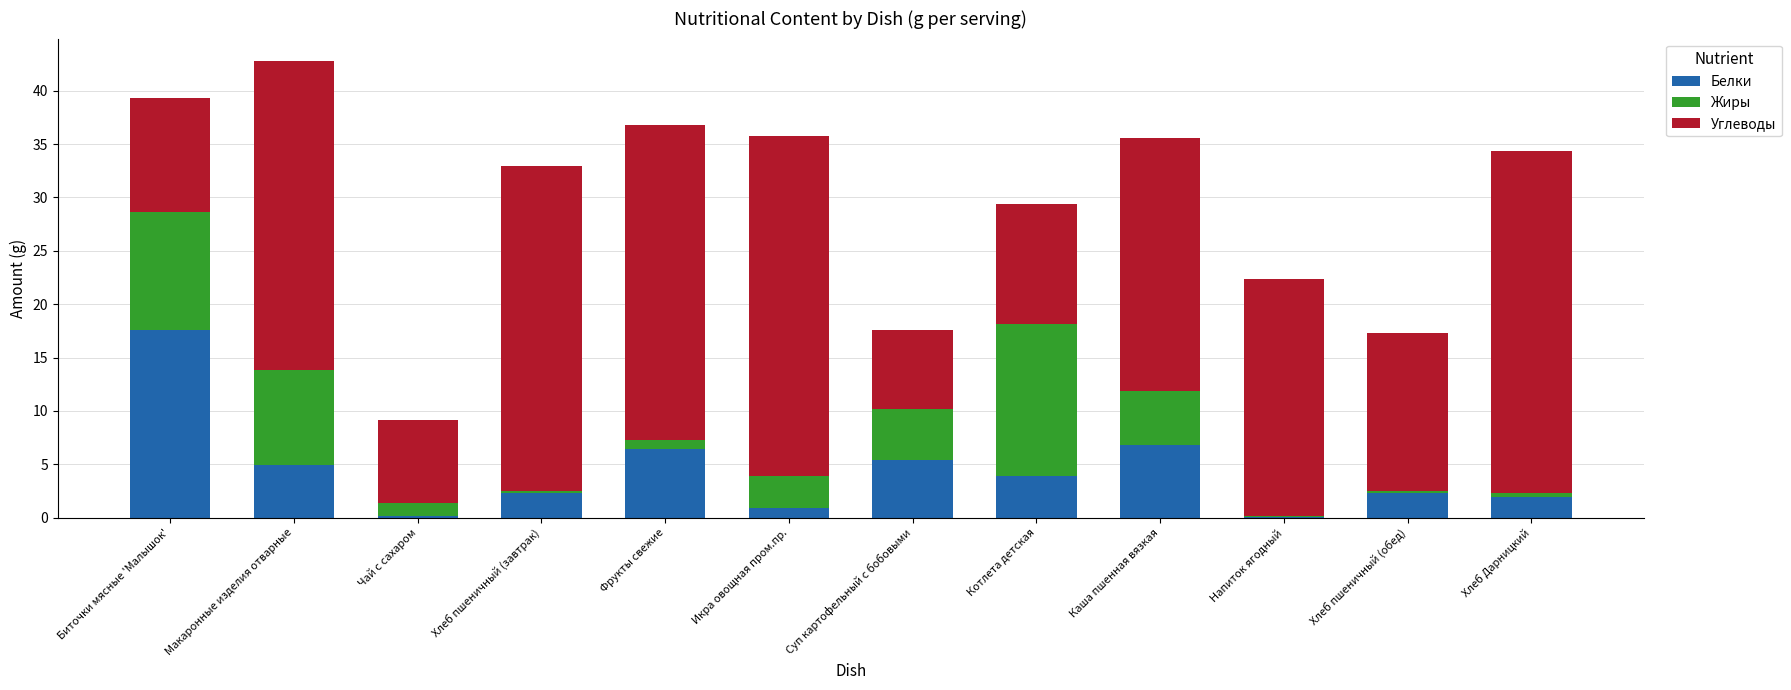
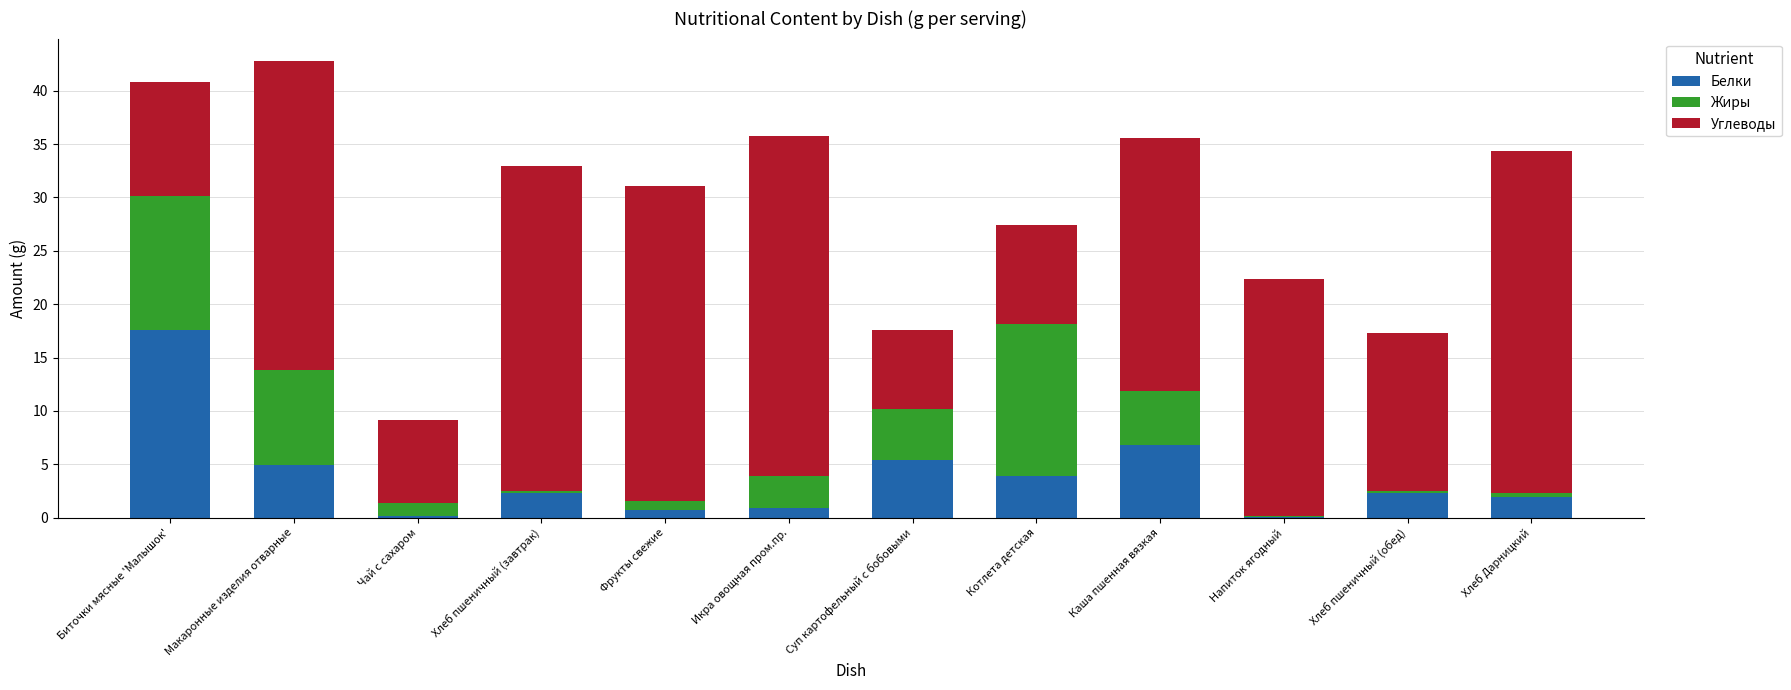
Жиры, Биточки мясные 'Малышок': 11.1 -> 12.6
Белки, Фрукты свежие: 6.4 -> 0.7
Углеводы, Котлета детская: 11.2 -> 9.3
